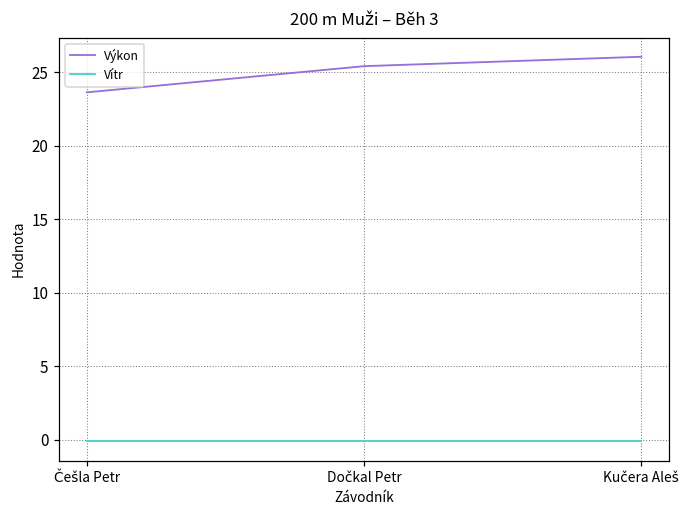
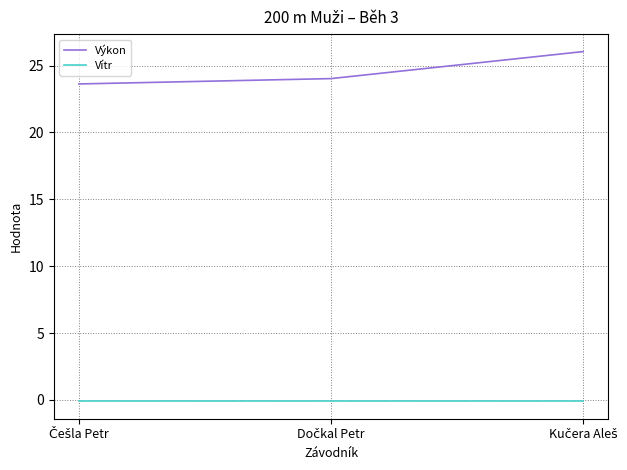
Výkon, Dočkal Petr: 25.4 -> 24.0
